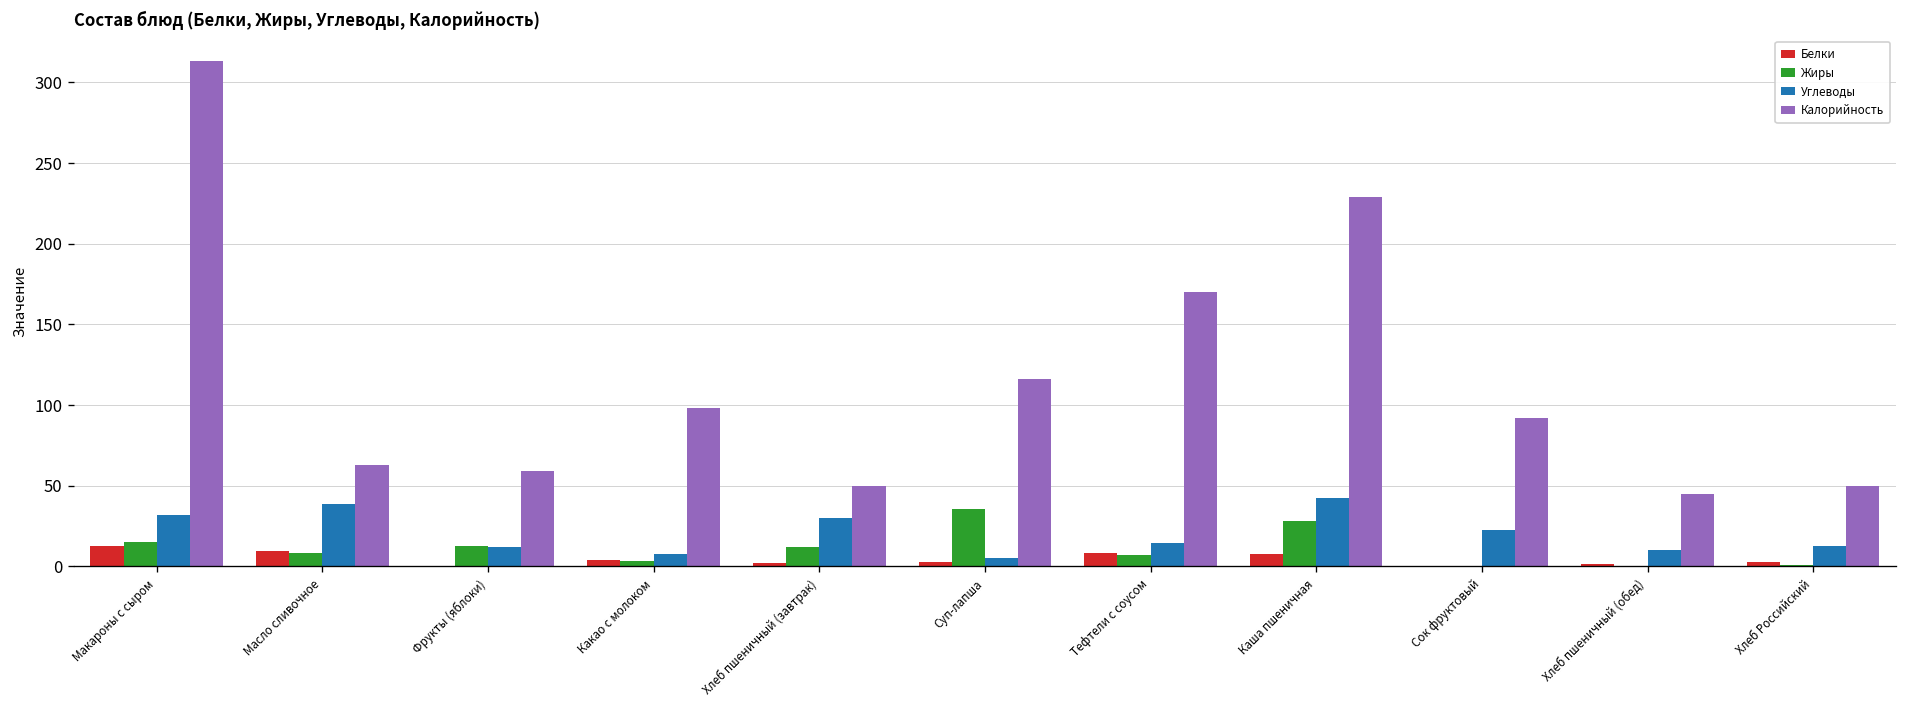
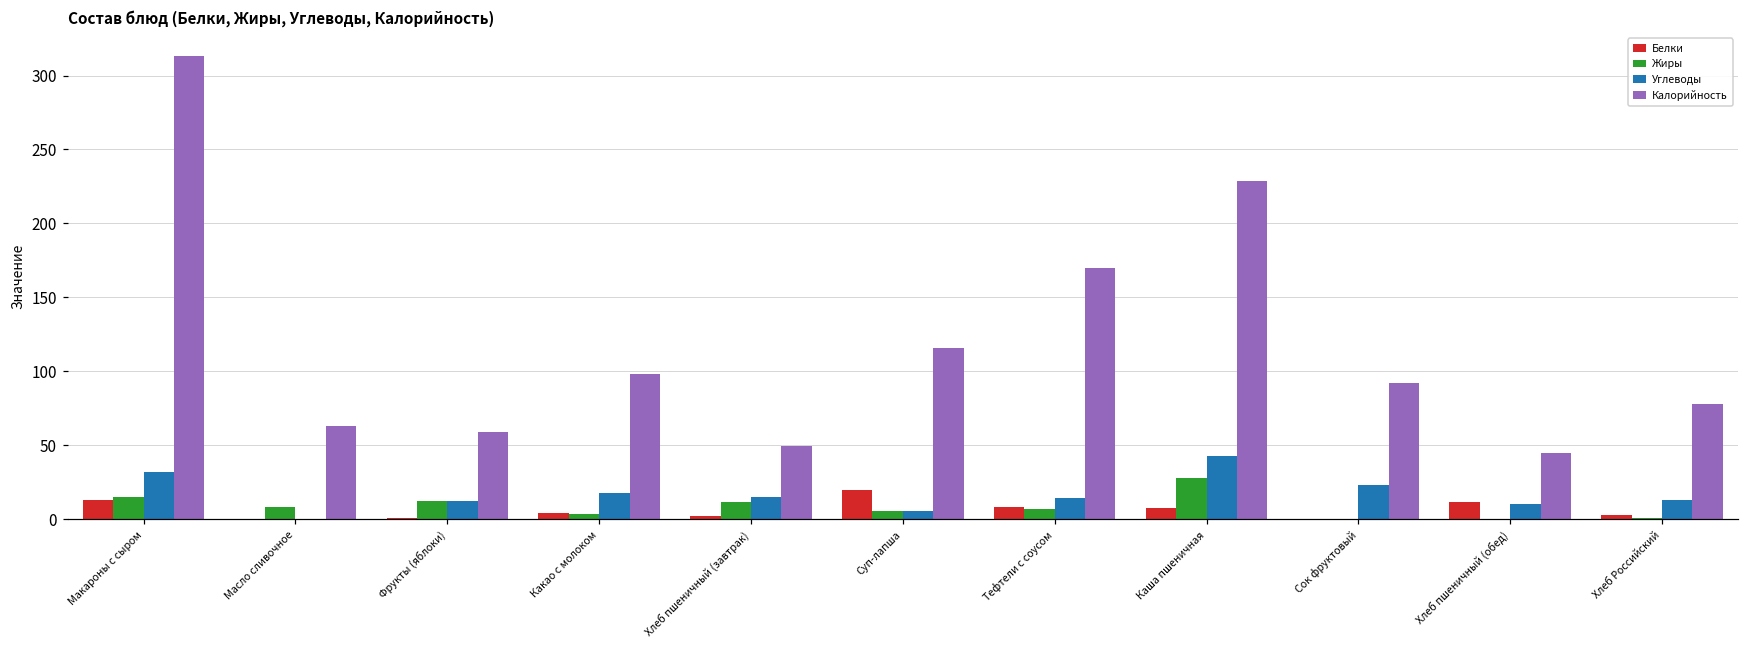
Белки, Масло сливочное: 9 -> 0
Углеводы, Масло сливочное: 39 -> 0
Углеводы, Какао с молоком: 7 -> 18
Углеводы, Хлеб пшеничный (завтрак): 30 -> 15
Белки, Суп-лапша: 3 -> 20
Жиры, Суп-лапша: 36 -> 6
Белки, Хлеб пшеничный (обед): 2 -> 12
Калорийность, Хлеб Российский: 50 -> 78
